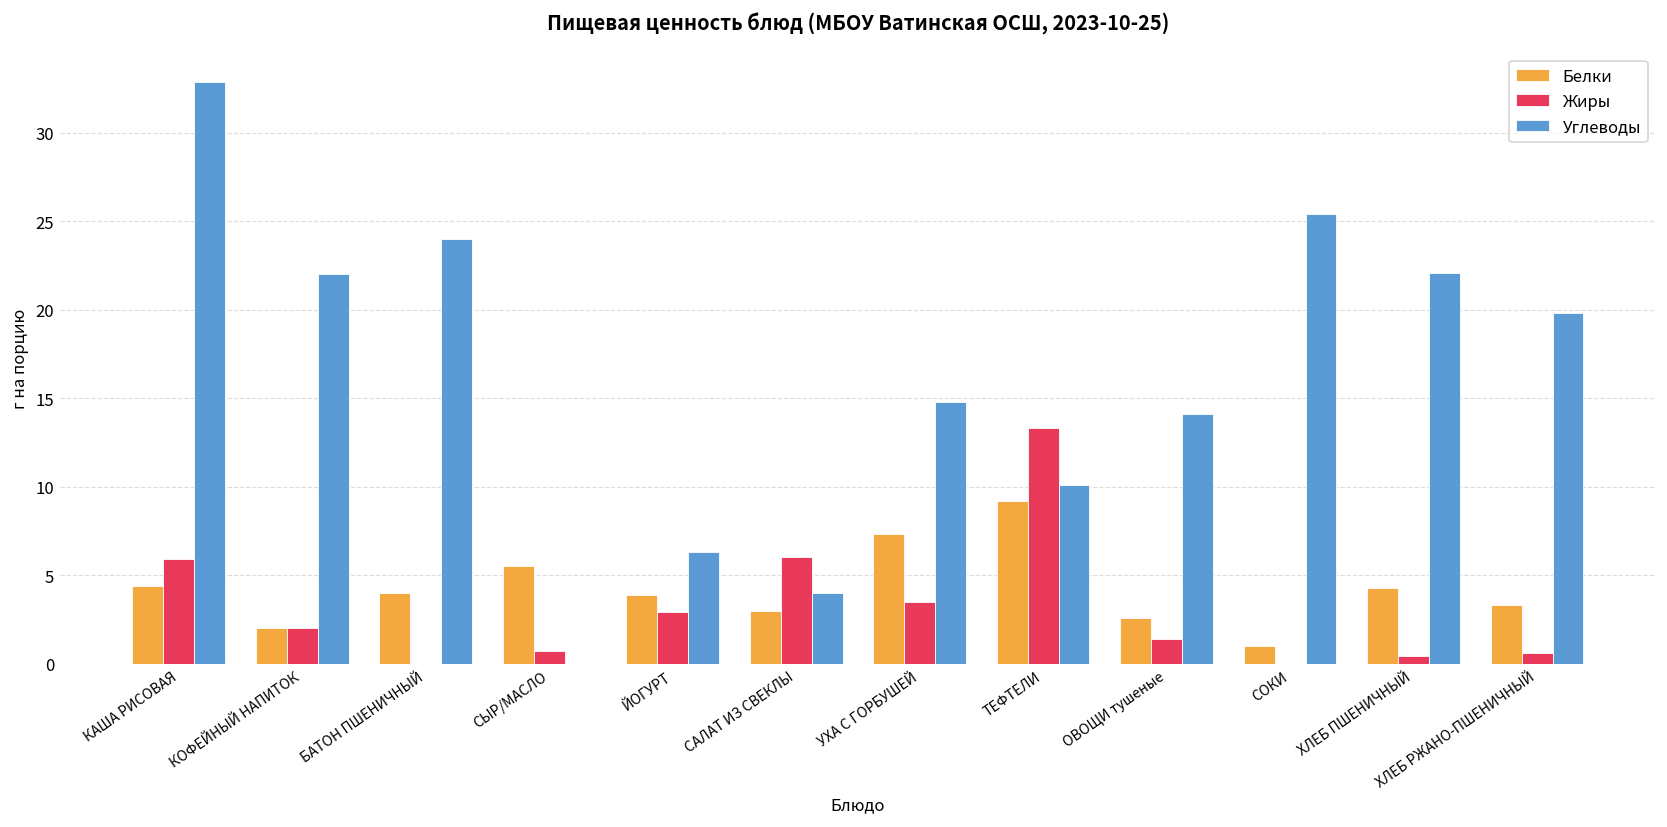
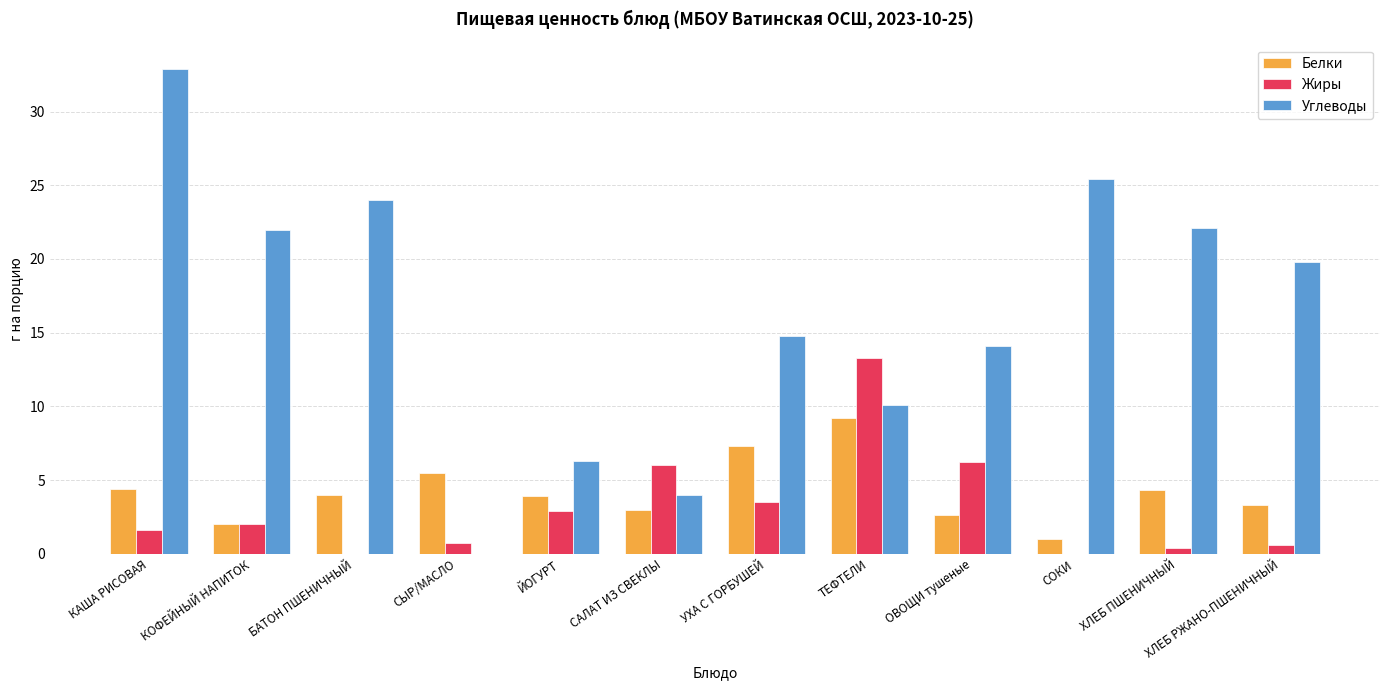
Жиры, КАША РИСОВАЯ: 5.9 -> 1.6
Жиры, ОВОЩИ тушеные: 1.4 -> 6.2
